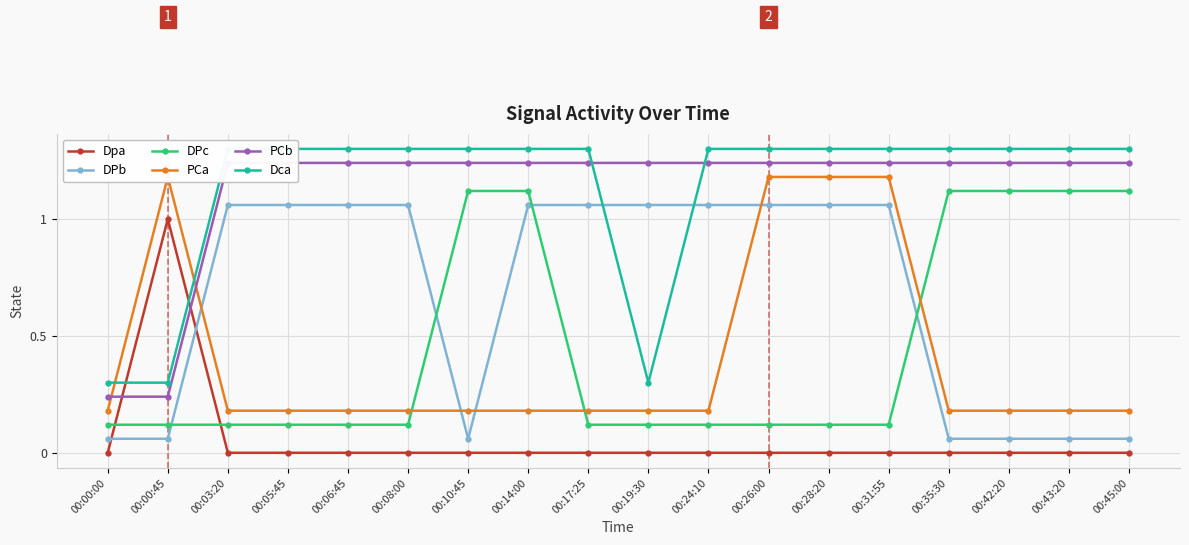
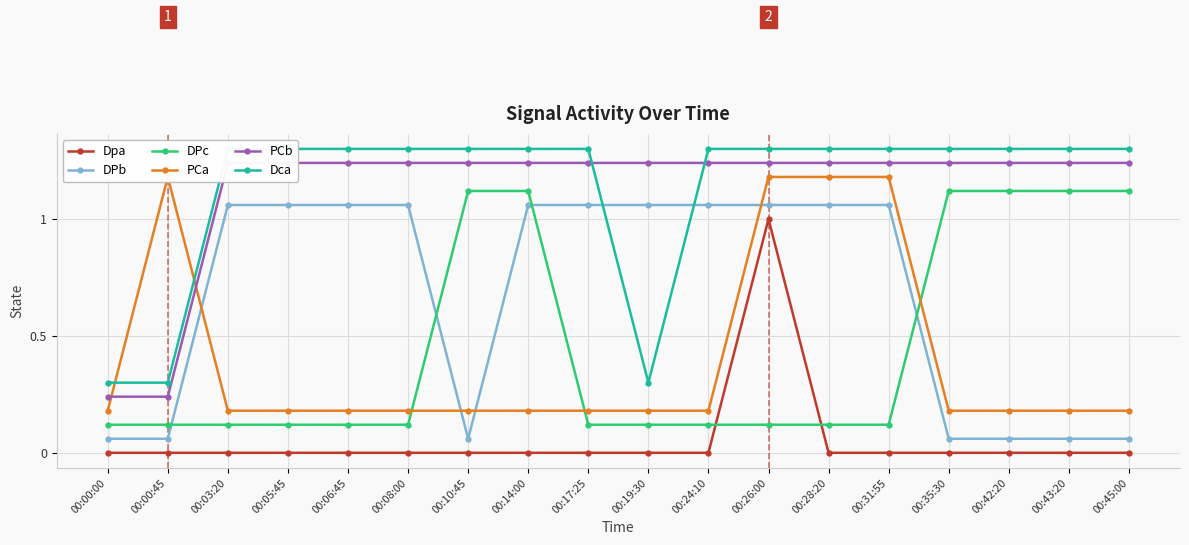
Dpa, 00:00:45: 1 -> 0
Dpa, 00:26:00: 0 -> 1
